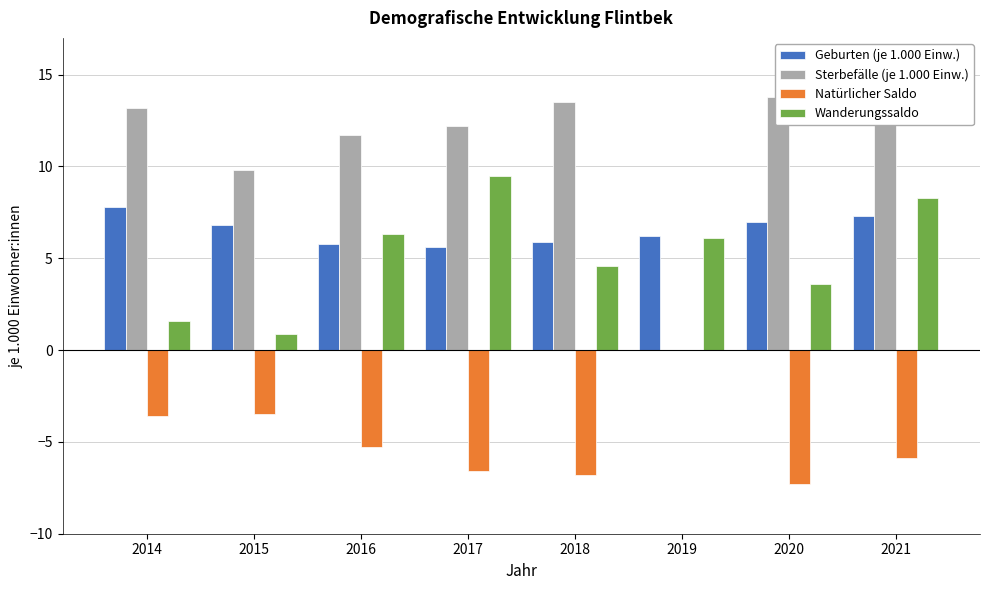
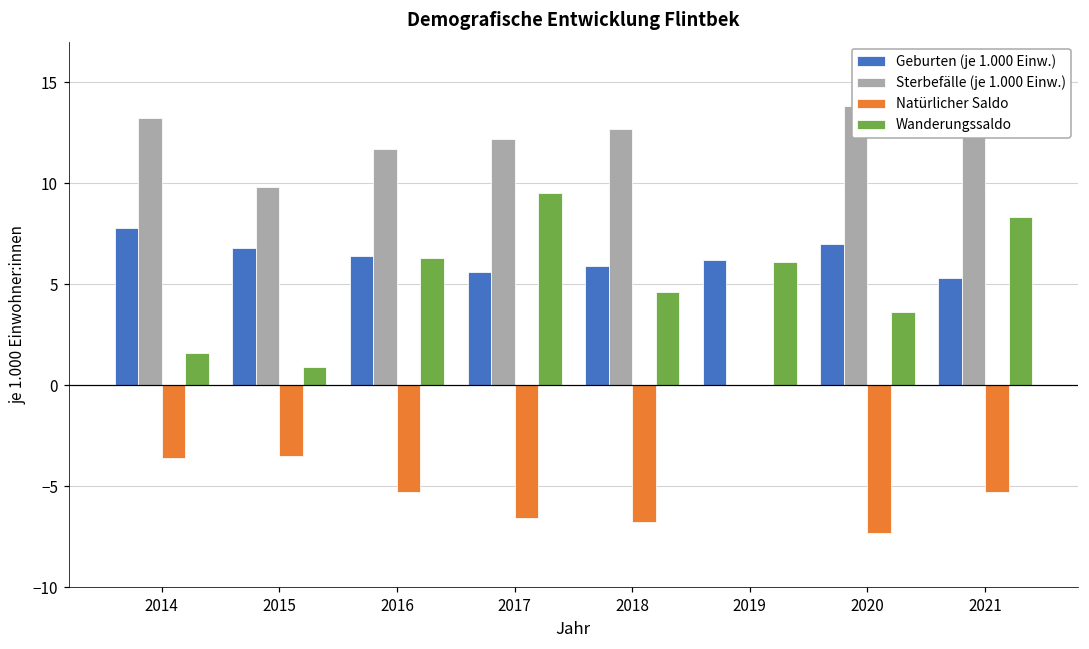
Geburten (je 1.000 Einw.), 2016: 5.8 -> 6.4
Sterbefälle (je 1.000 Einw.), 2018: 13.5 -> 12.7
Geburten (je 1.000 Einw.), 2021: 7.3 -> 5.3
Natürlicher Saldo, 2021: -5.9 -> -5.3
